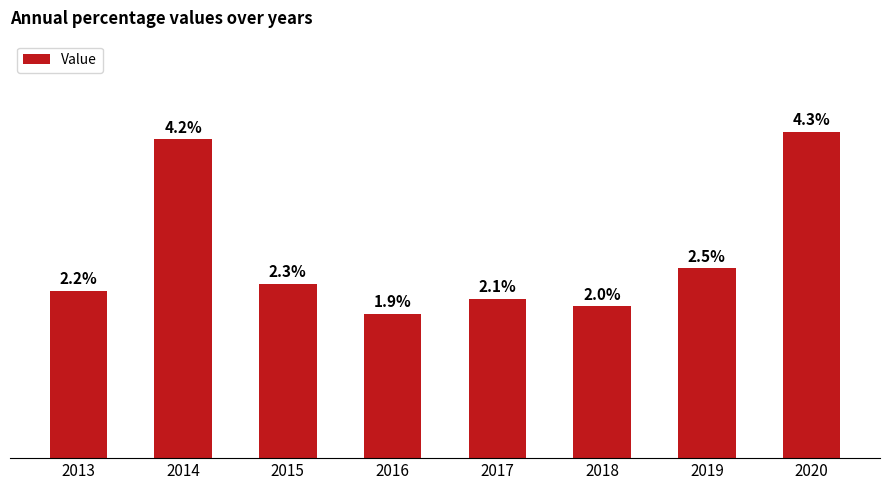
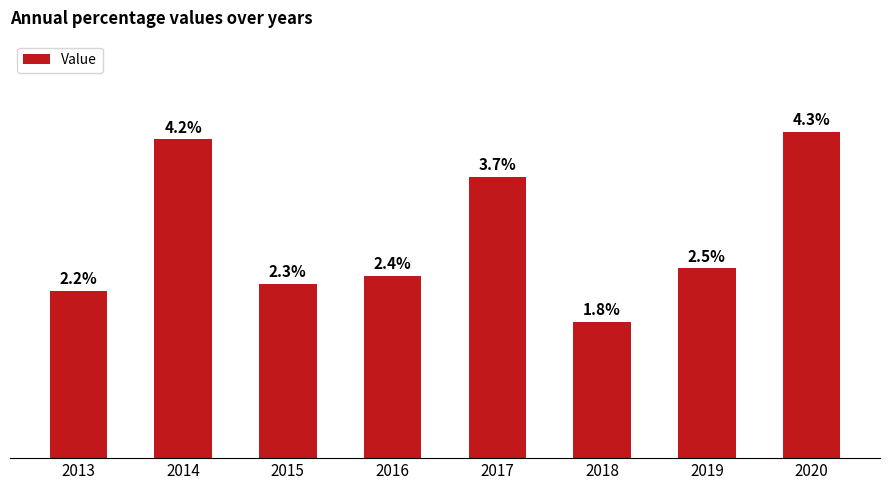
2016: 1.9% -> 2.4%
2017: 2.1% -> 3.7%
2018: 2.0% -> 1.8%
